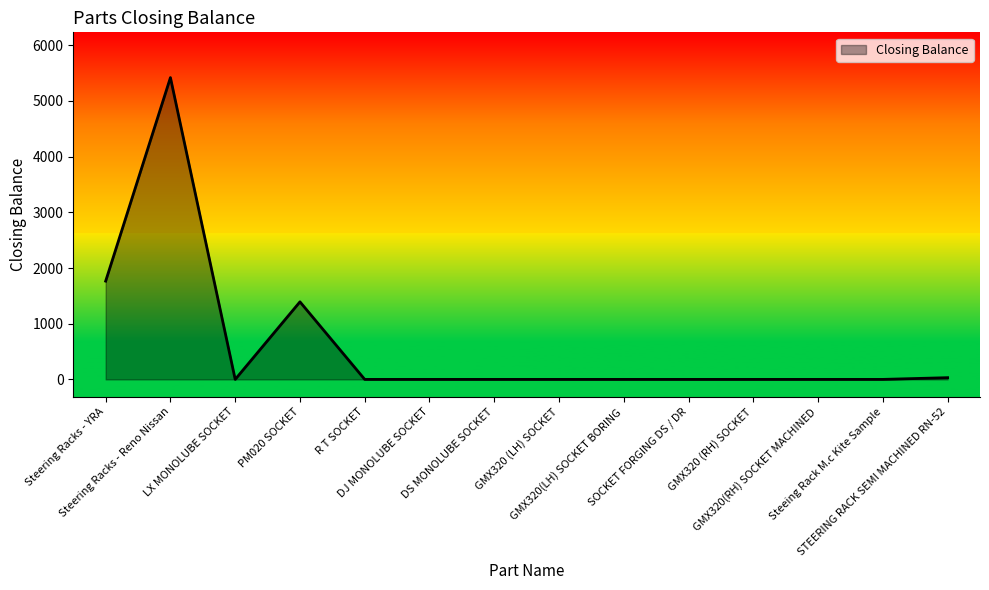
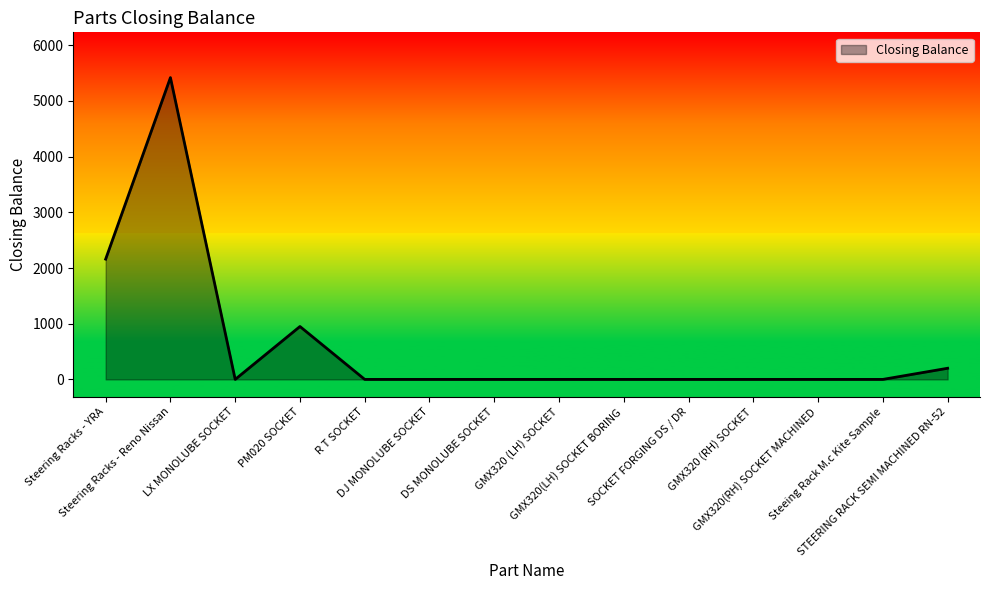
Steering Racks - YRA: 1800 -> 2200
PM020 SOCKET: 1400 -> 1000
STEERING RACK SEMI MACHINED RN-52: 0 -> 200
